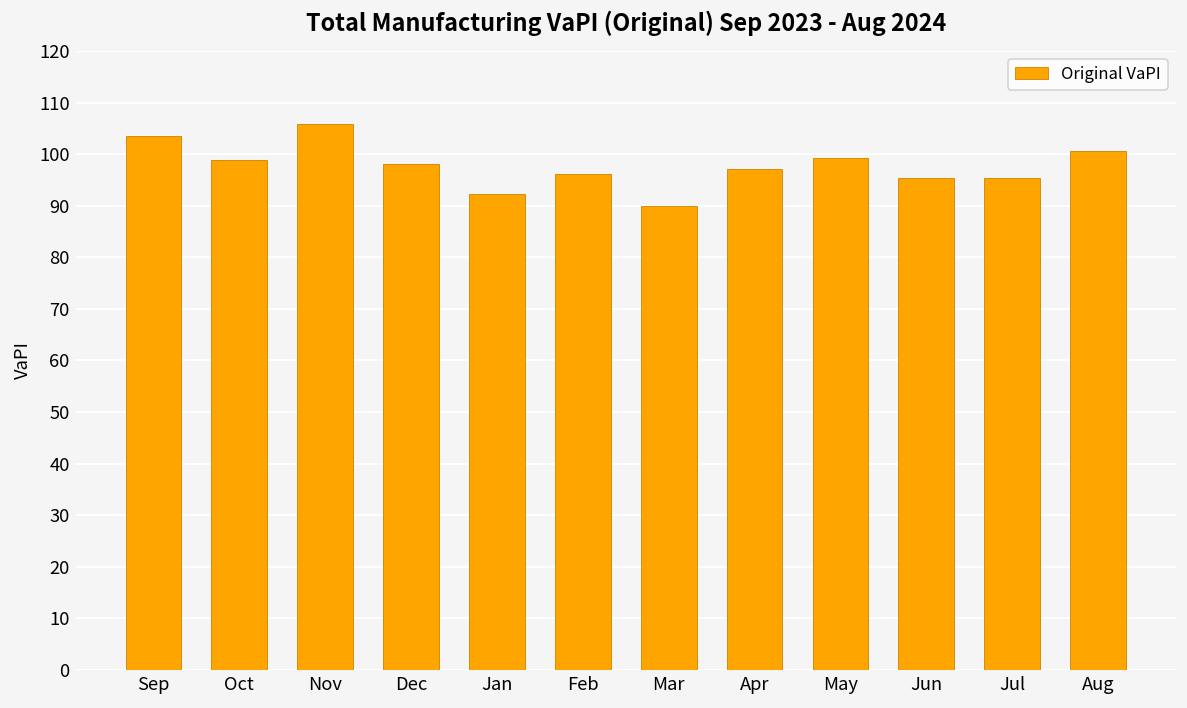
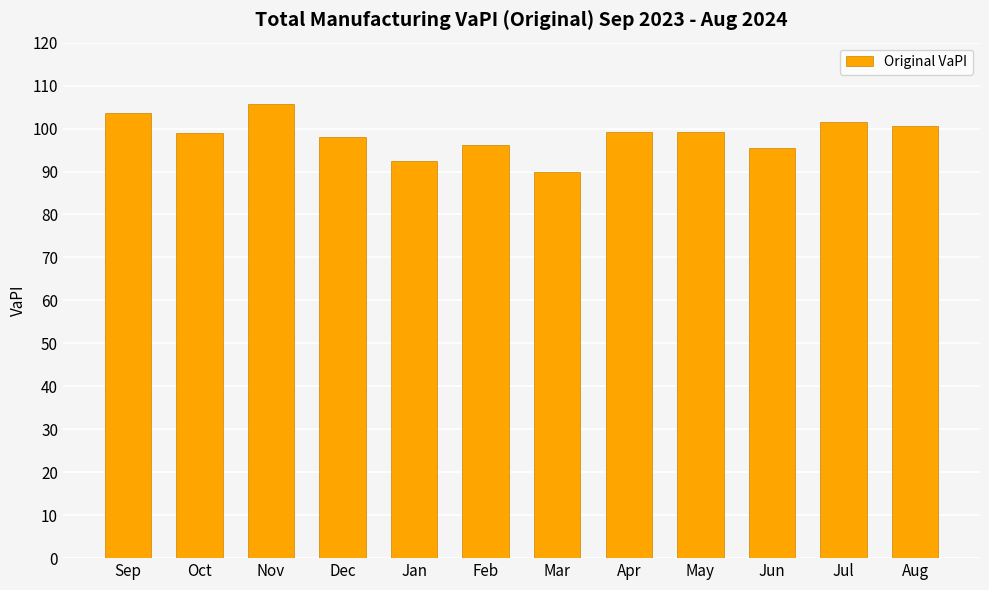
Apr: 97 -> 99
Jul: 95 -> 102
